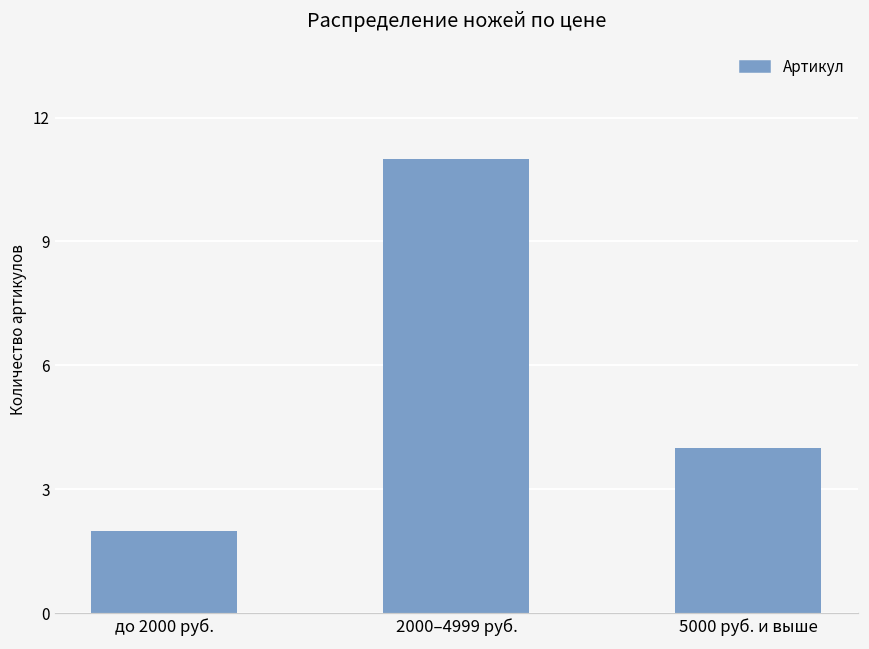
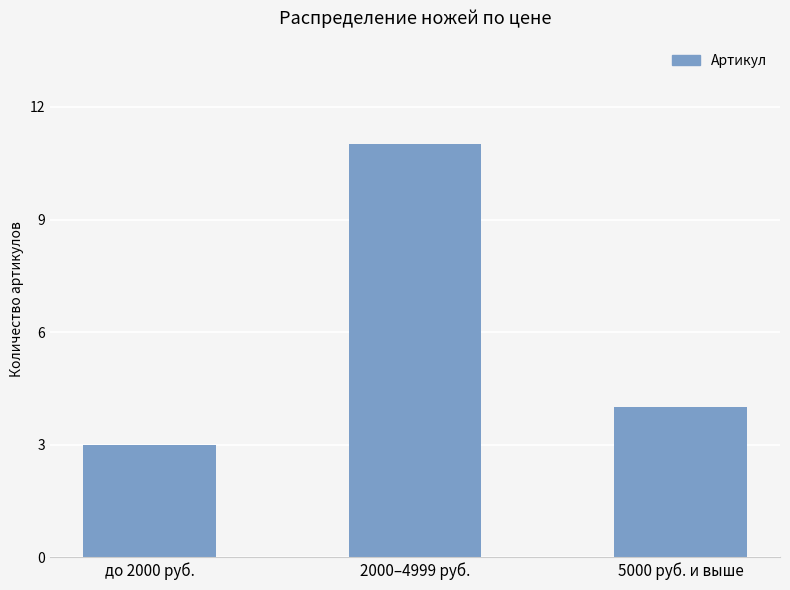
до 2000 руб.: 2 -> 3
